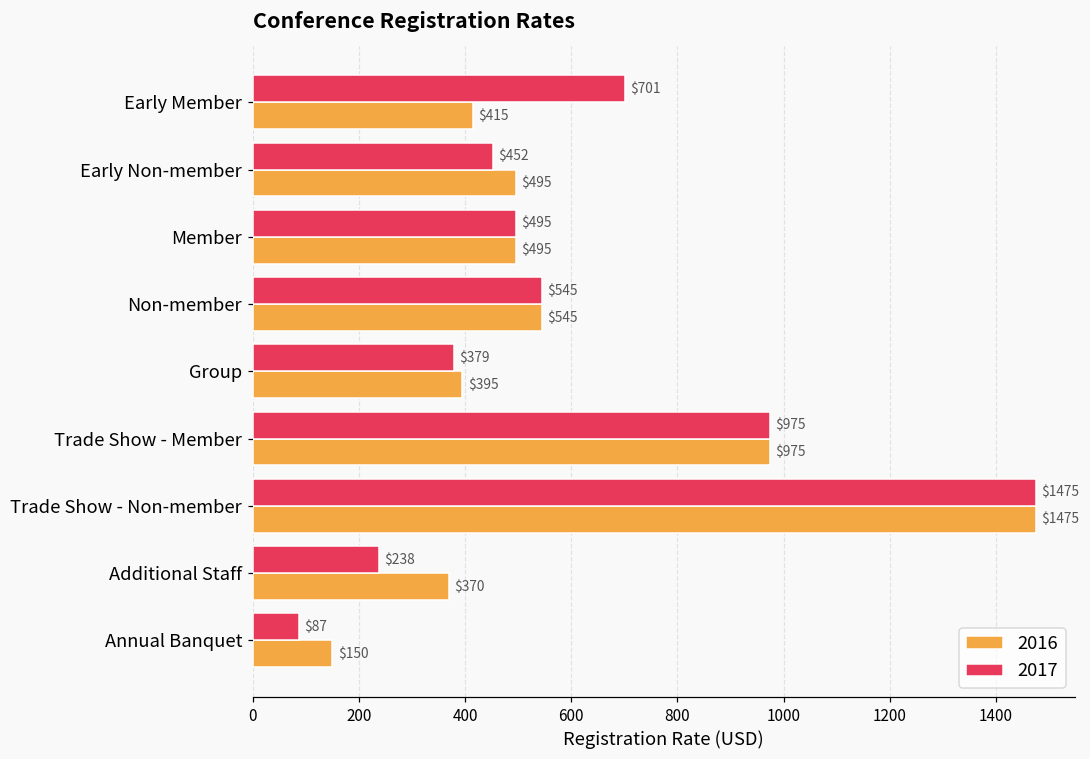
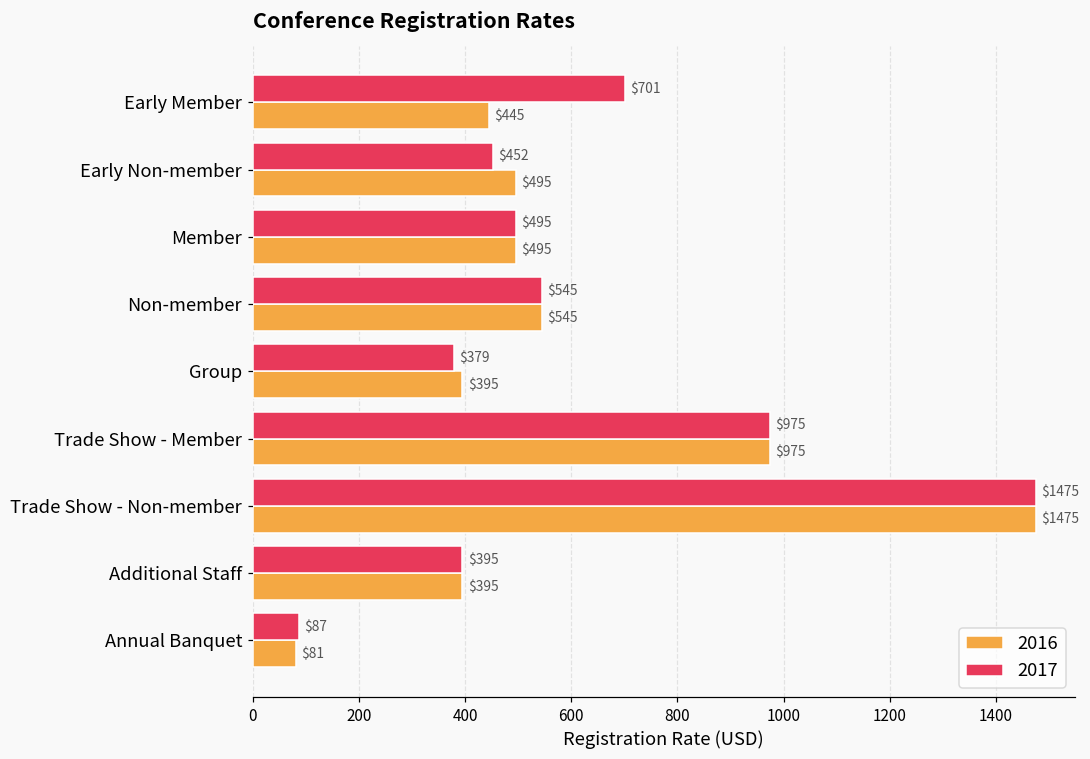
2016, Early Member: $415 -> $445
2017, Additional Staff: $238 -> $395
2016, Additional Staff: $370 -> $395
2016, Annual Banquet: $150 -> $81
